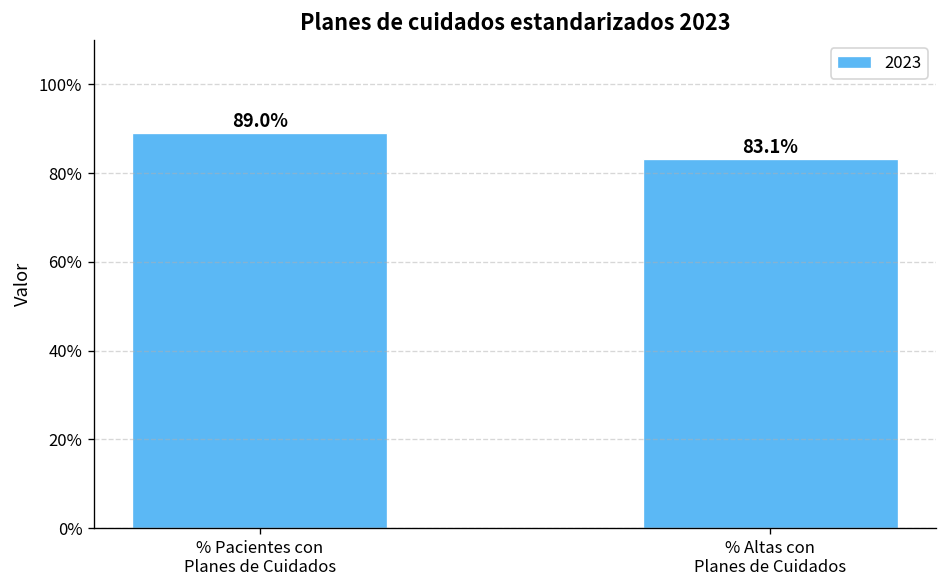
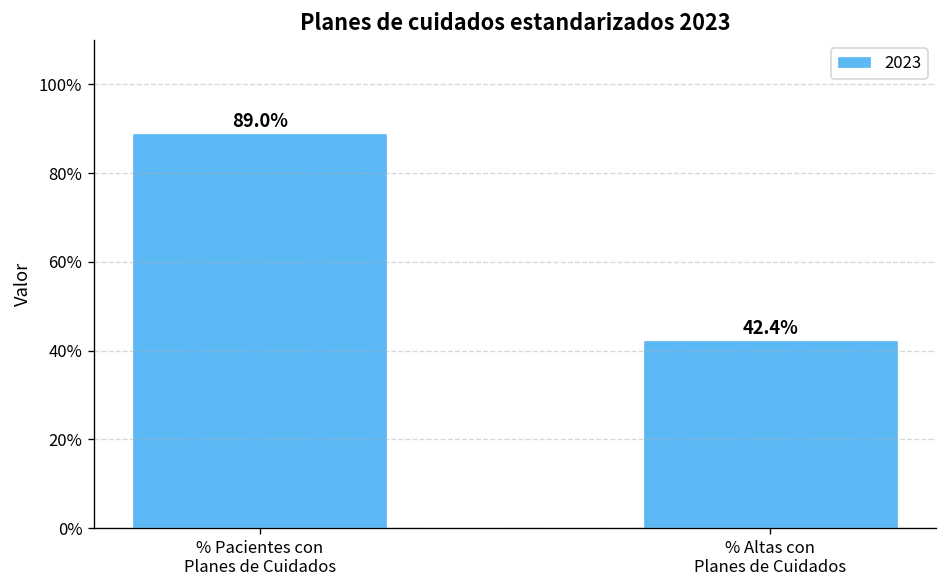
% Altas con Planes de Cuidados: 83.1% -> 42.4%
